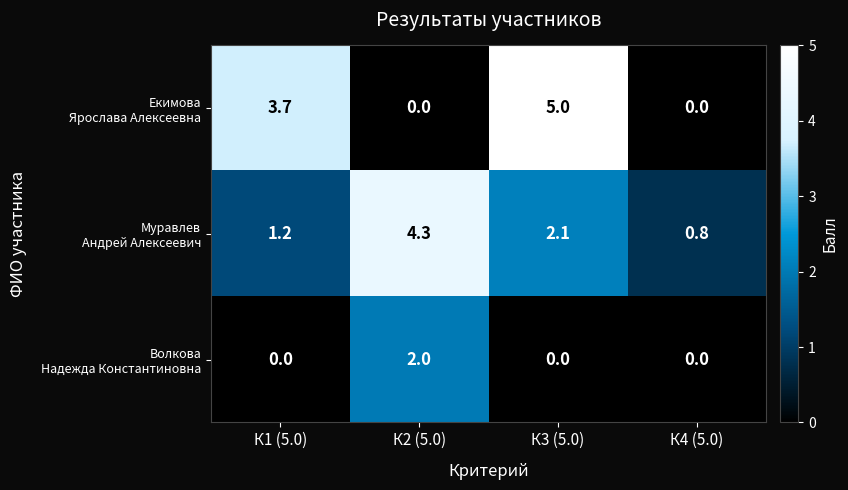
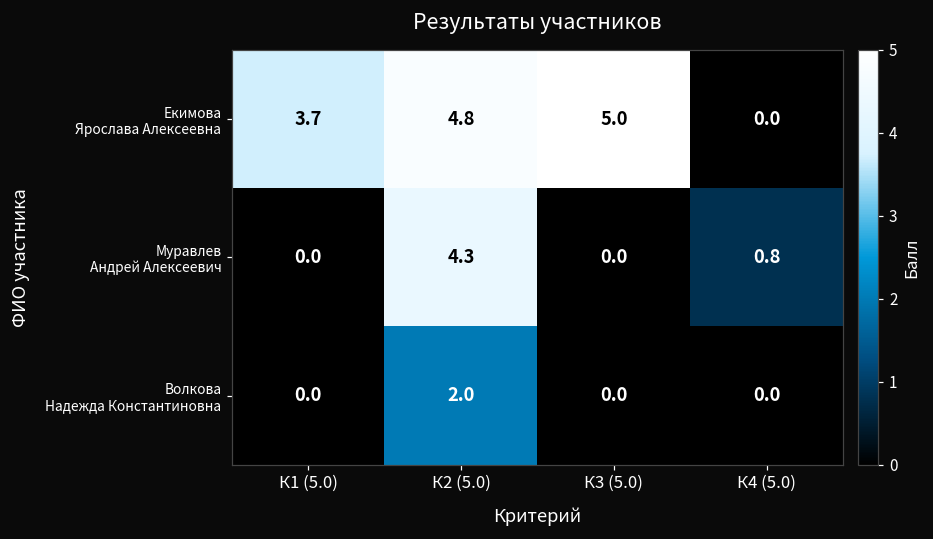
Екимова Ярослава Алексеевна, К2 (5.0): 0.0 -> 4.8
Муравлев Андрей Алексеевич, К1 (5.0): 1.2 -> 0.0
Муравлев Андрей Алексеевич, К3 (5.0): 2.1 -> 0.0
